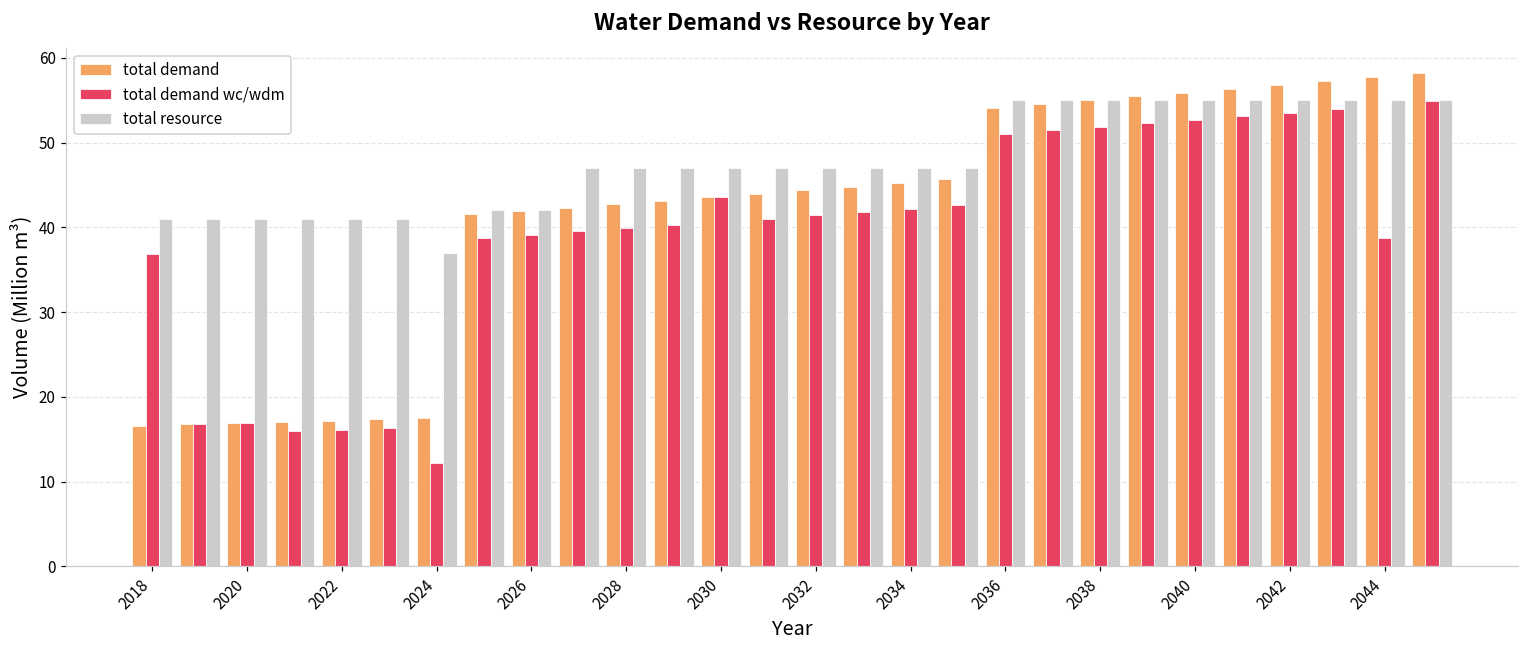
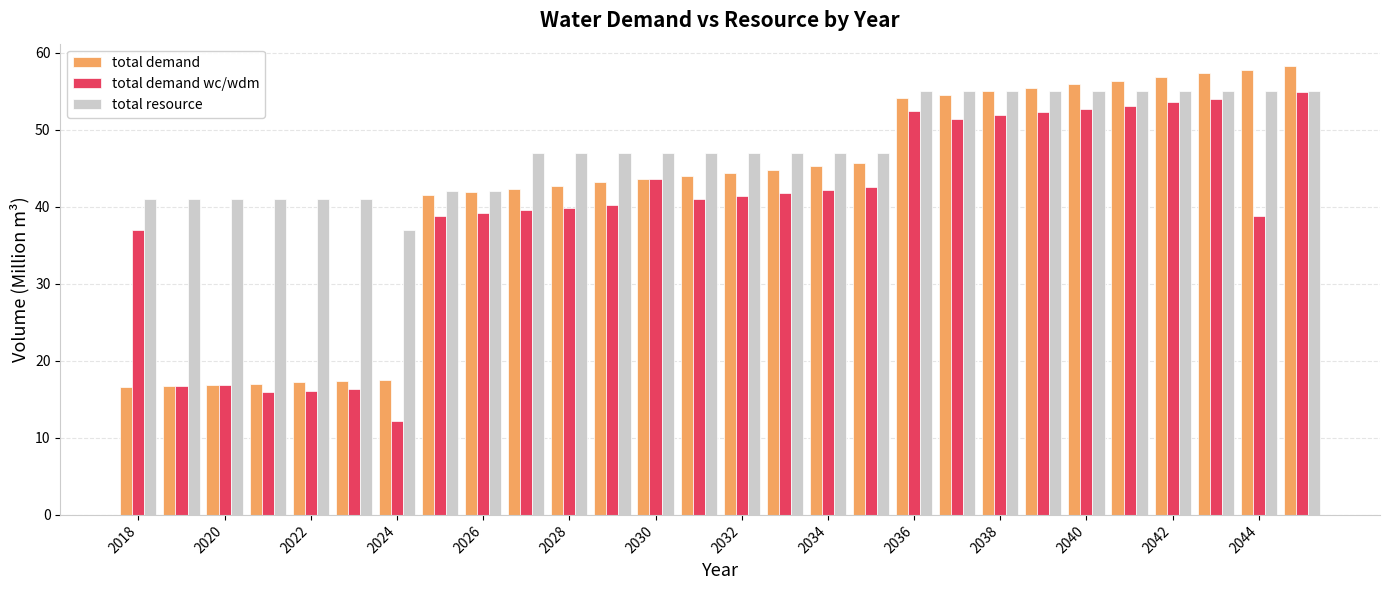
total demand wc/wdm, 2036: 51 -> 52
